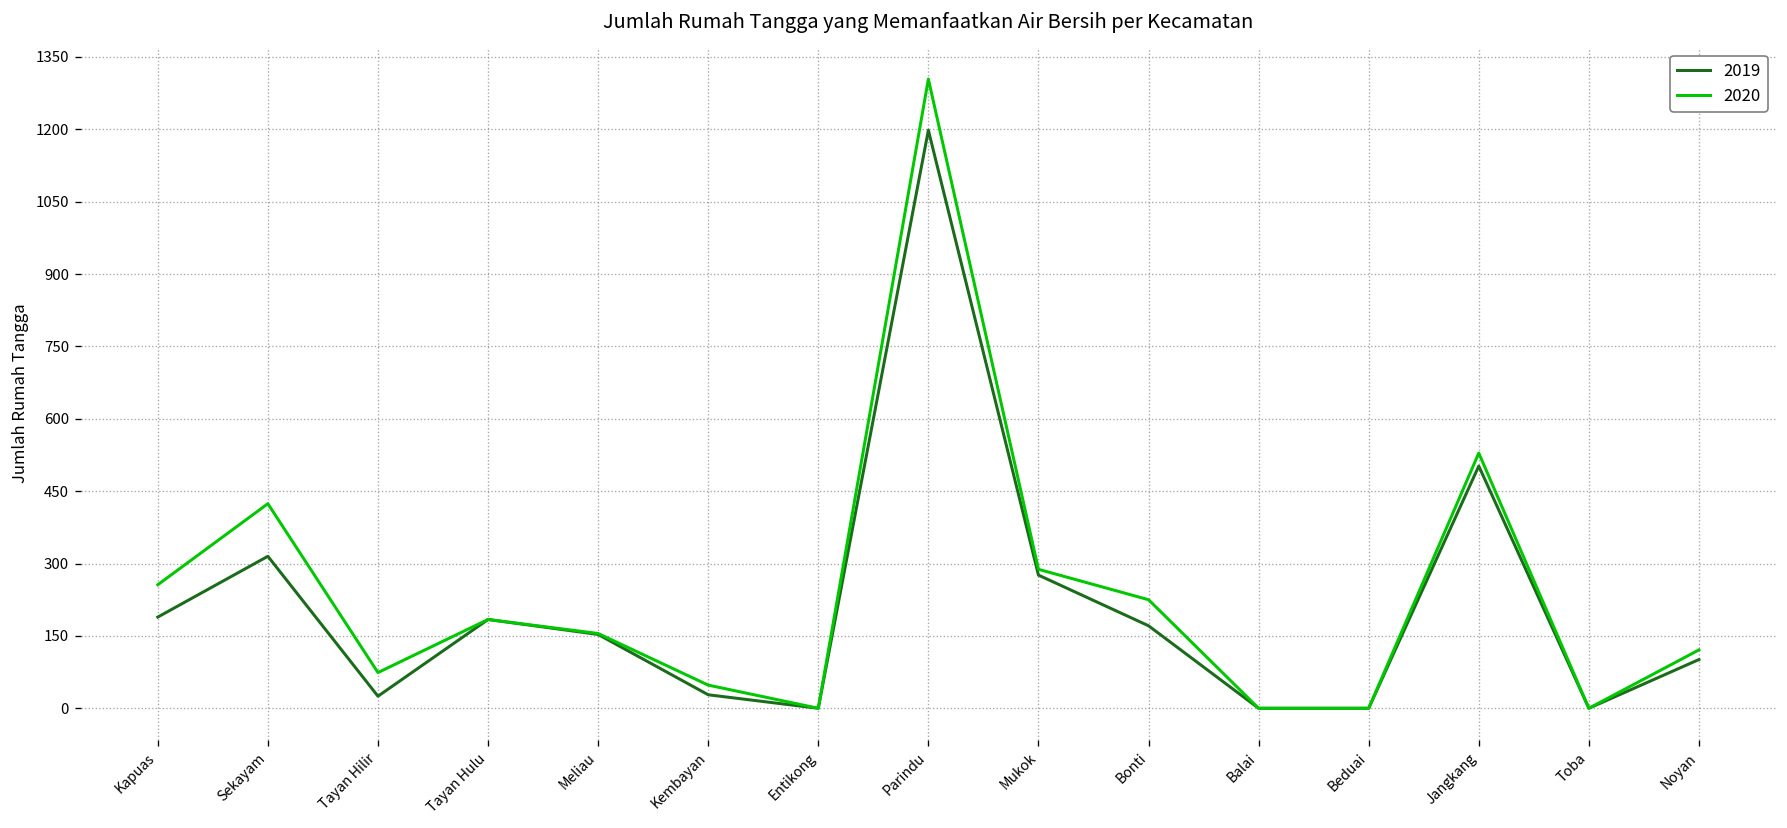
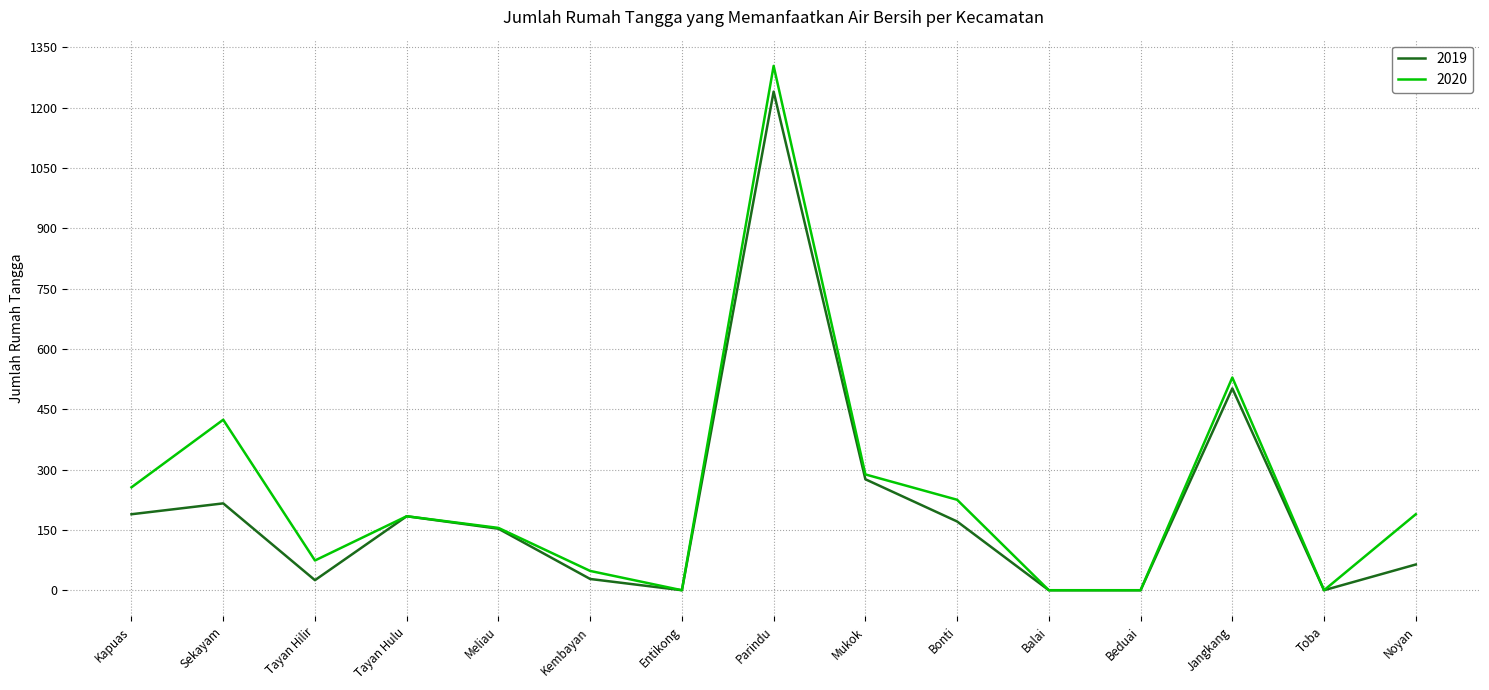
2019, Sekayam: 320 -> 220
2019, Parindu: 1200 -> 1240
2019, Noyan: 100 -> 60
2020, Noyan: 120 -> 190
